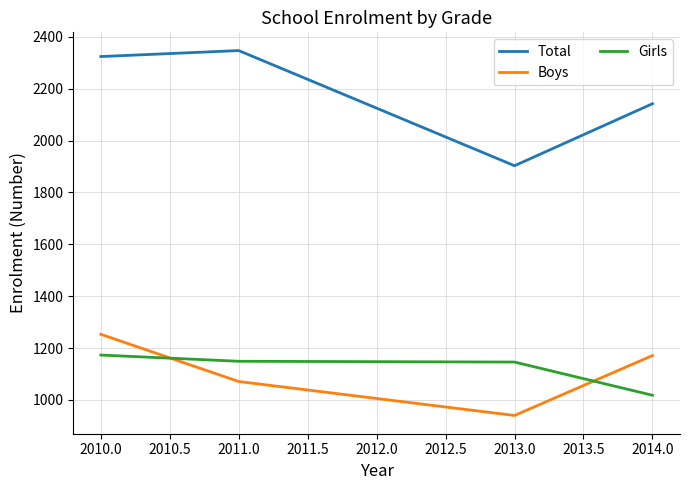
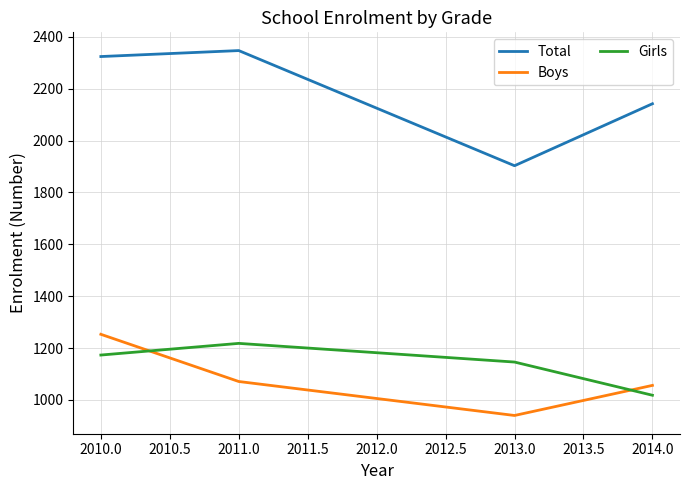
Girls, 2011.0: 1150 -> 1220
Boys, 2014.0: 1170 -> 1060
